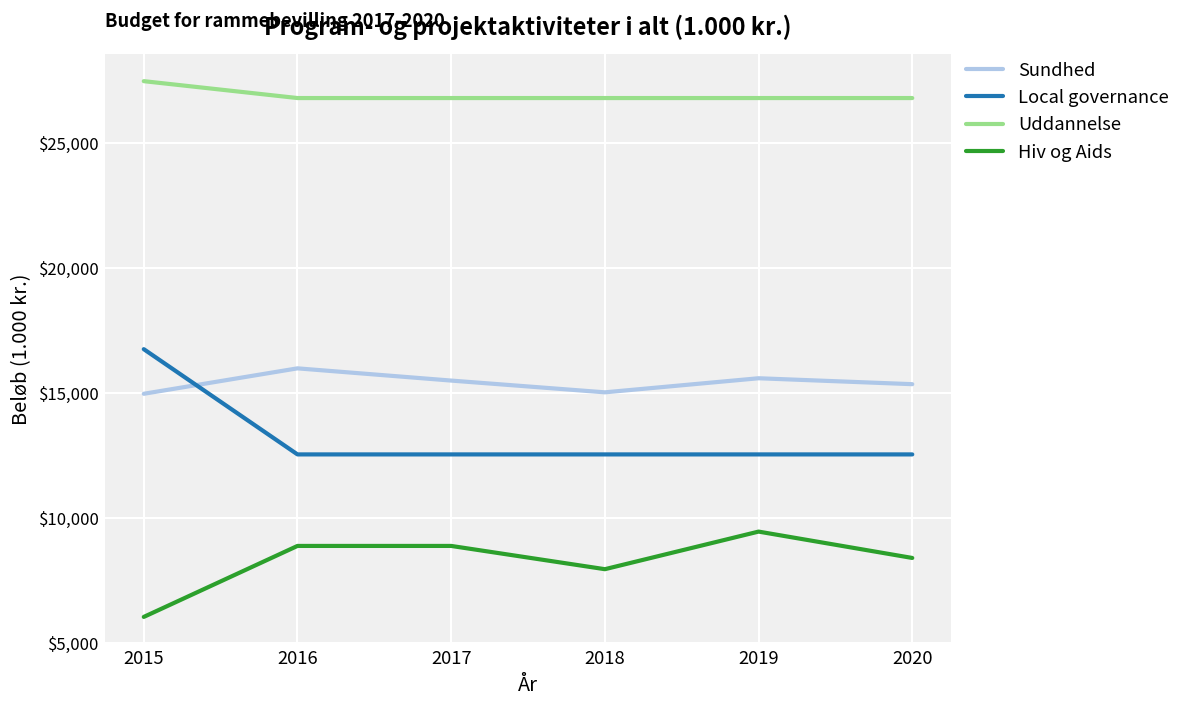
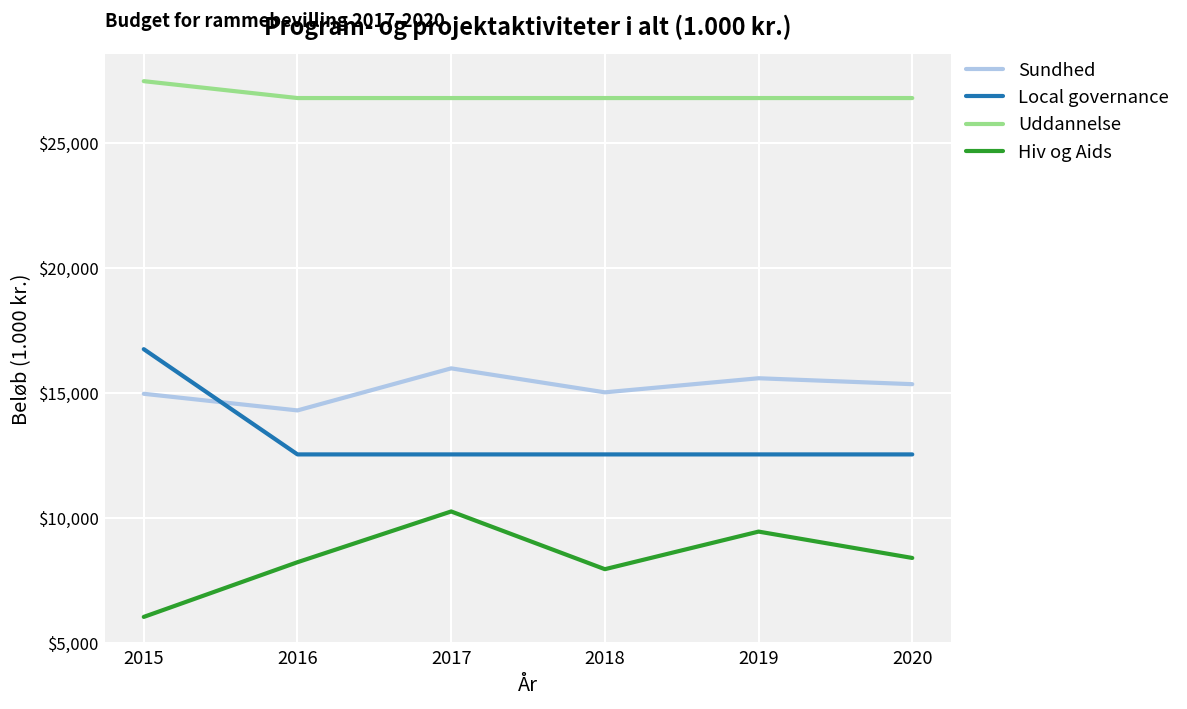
Sundhed, 2016: $16,000 -> $14,300
Hiv og Aids, 2016: $8,900 -> $8,200
Sundhed, 2017: $15,500 -> $16,000
Hiv og Aids, 2017: $8,900 -> $10,300
